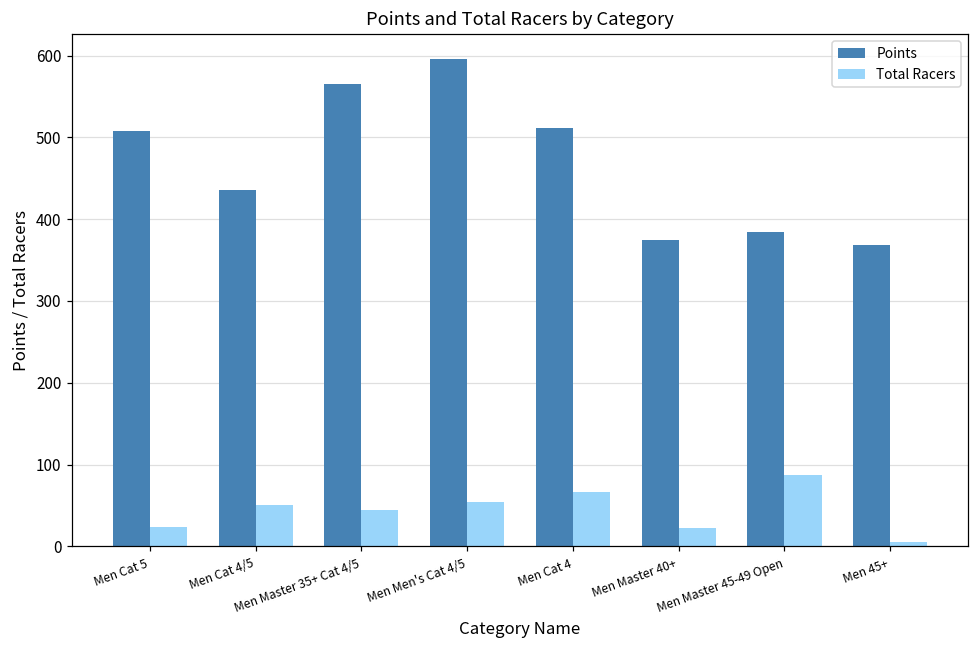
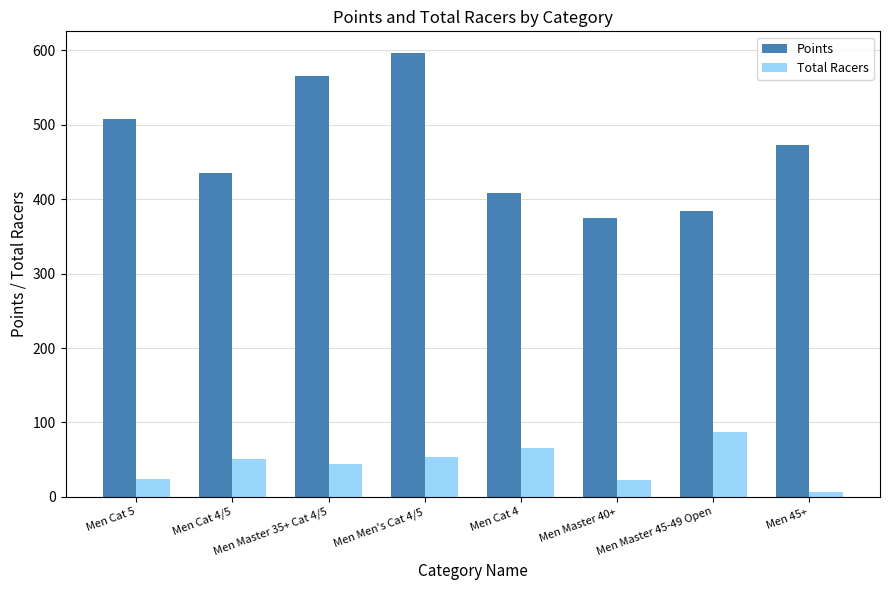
Points, Men Cat 4: 510 -> 410
Points, Men 45+: 370 -> 470
